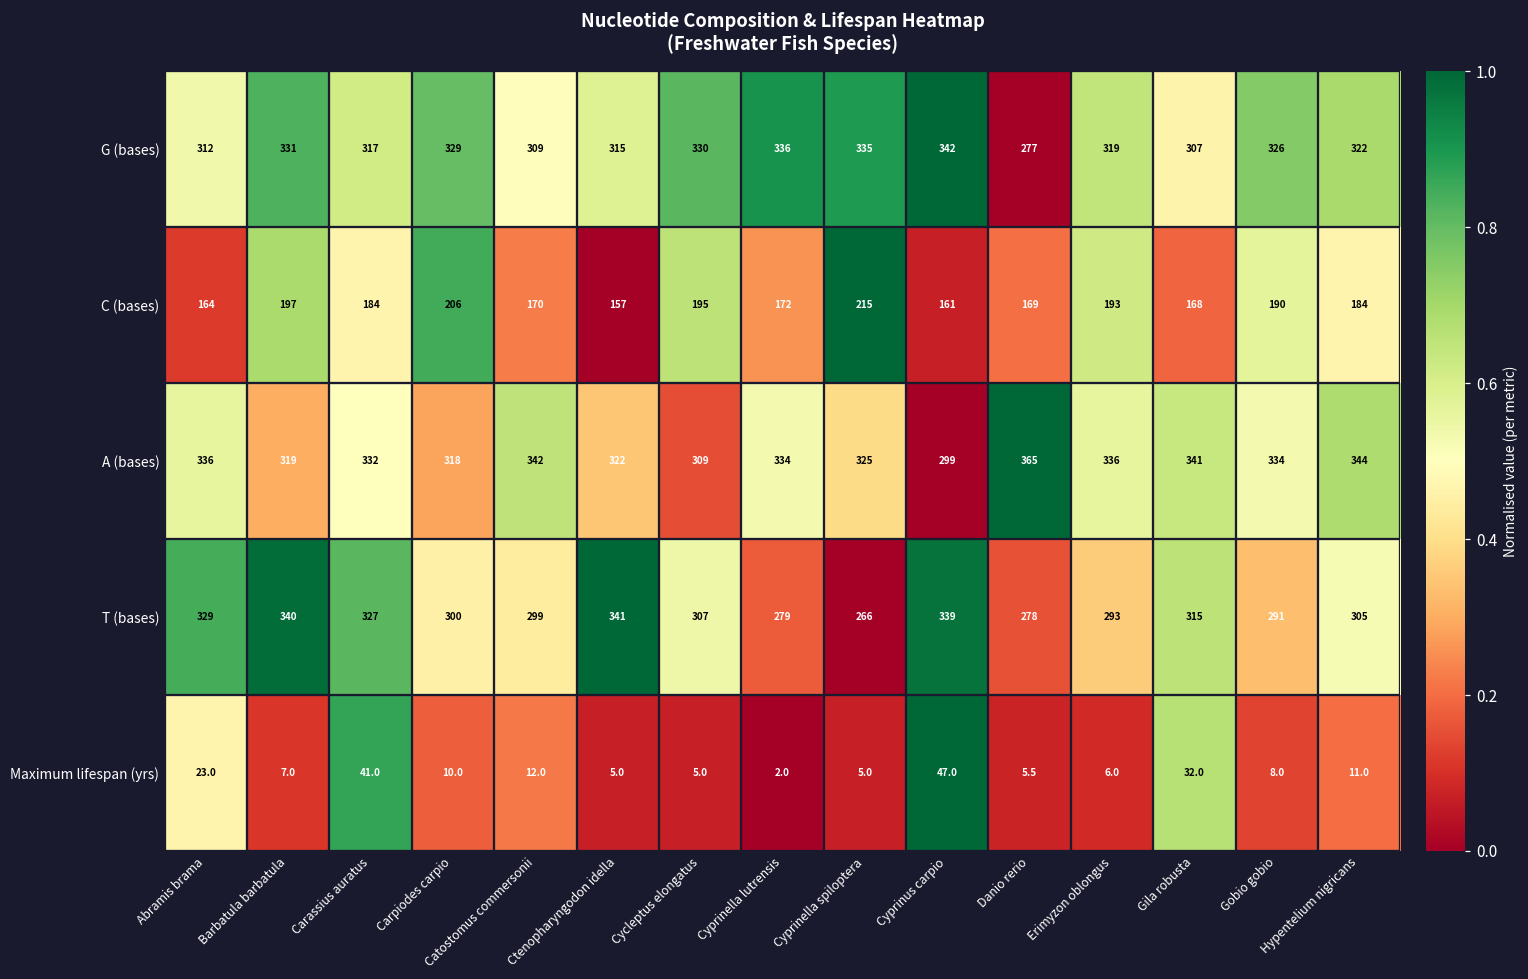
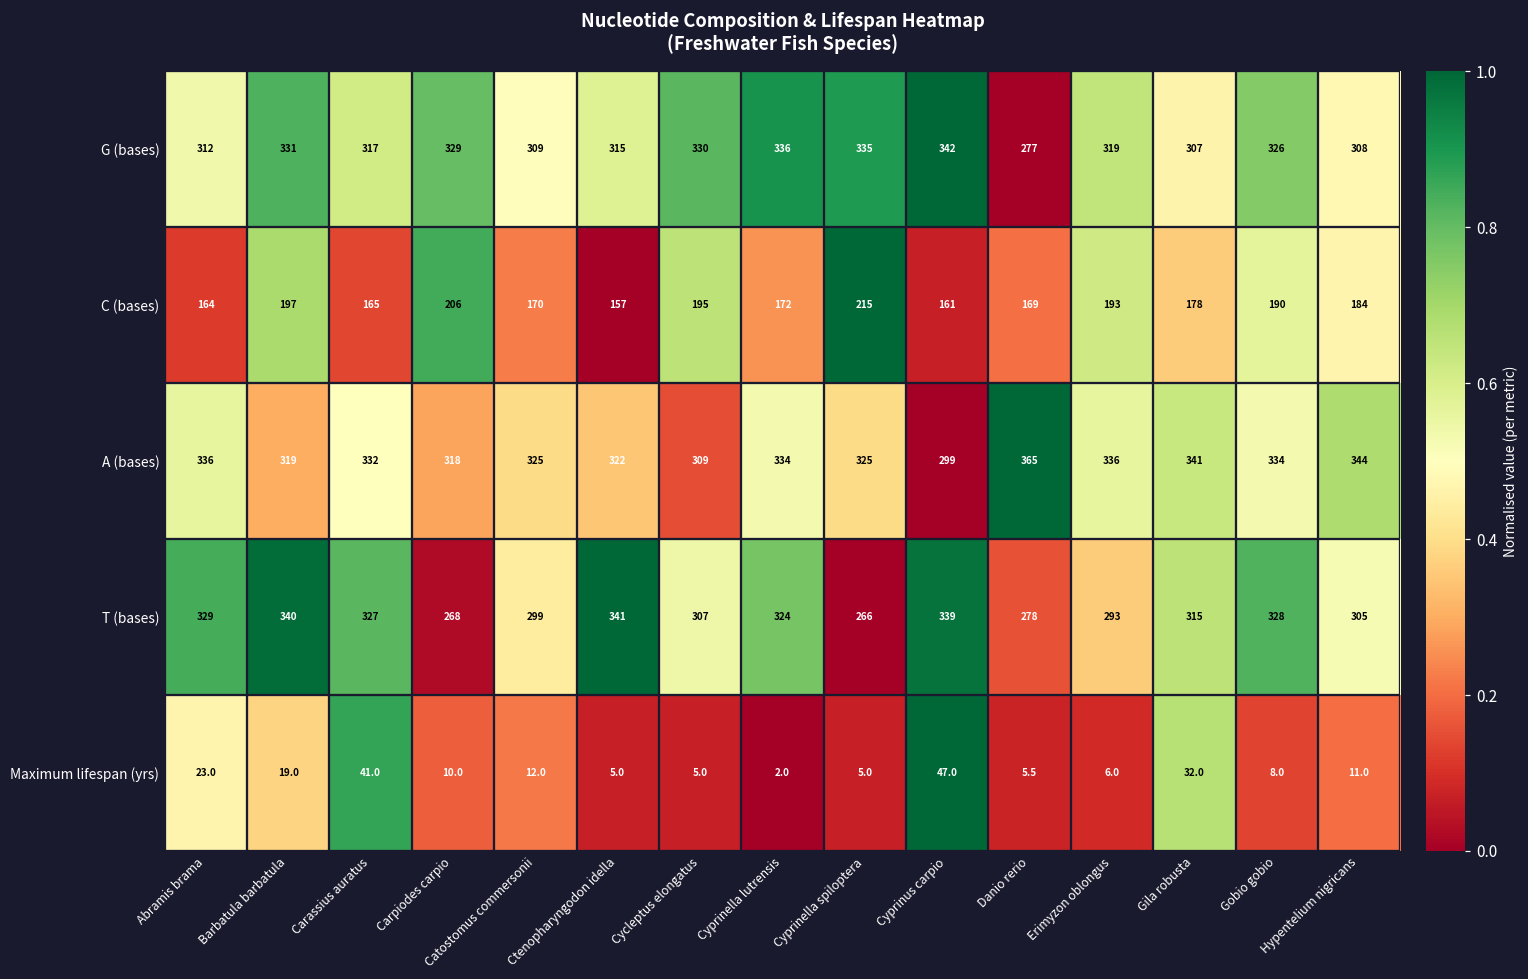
G (bases), Hypentelium nigricans: 322 -> 308
C (bases), Carassius auratus: 184 -> 165
C (bases), Gila robusta: 168 -> 178
A (bases), Catostomus commersonii: 342 -> 325
T (bases), Carpiodes carpio: 300 -> 268
T (bases), Cyprinella lutrensis: 279 -> 324
T (bases), Gobio gobio: 291 -> 328
Maximum lifespan (yrs), Barbatula barbatula: 7.0 -> 19.0
